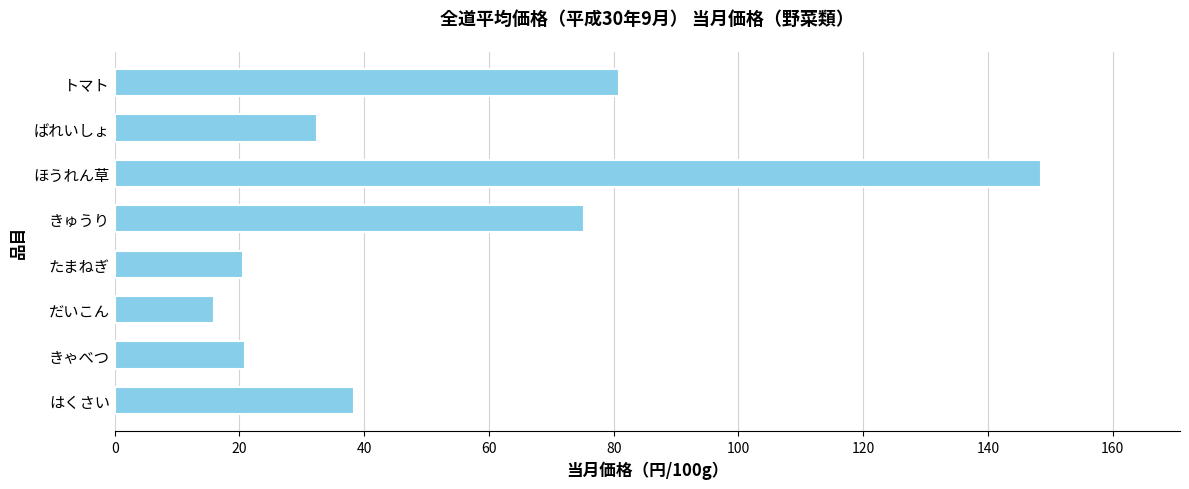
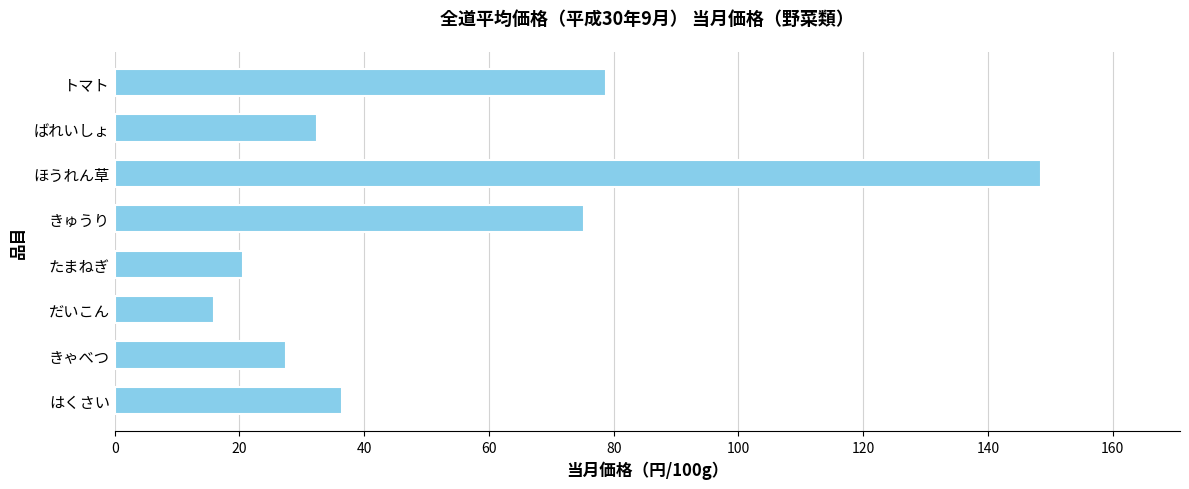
トマト: 81 -> 79
きゃべつ: 21 -> 28
はくさい: 38 -> 37
